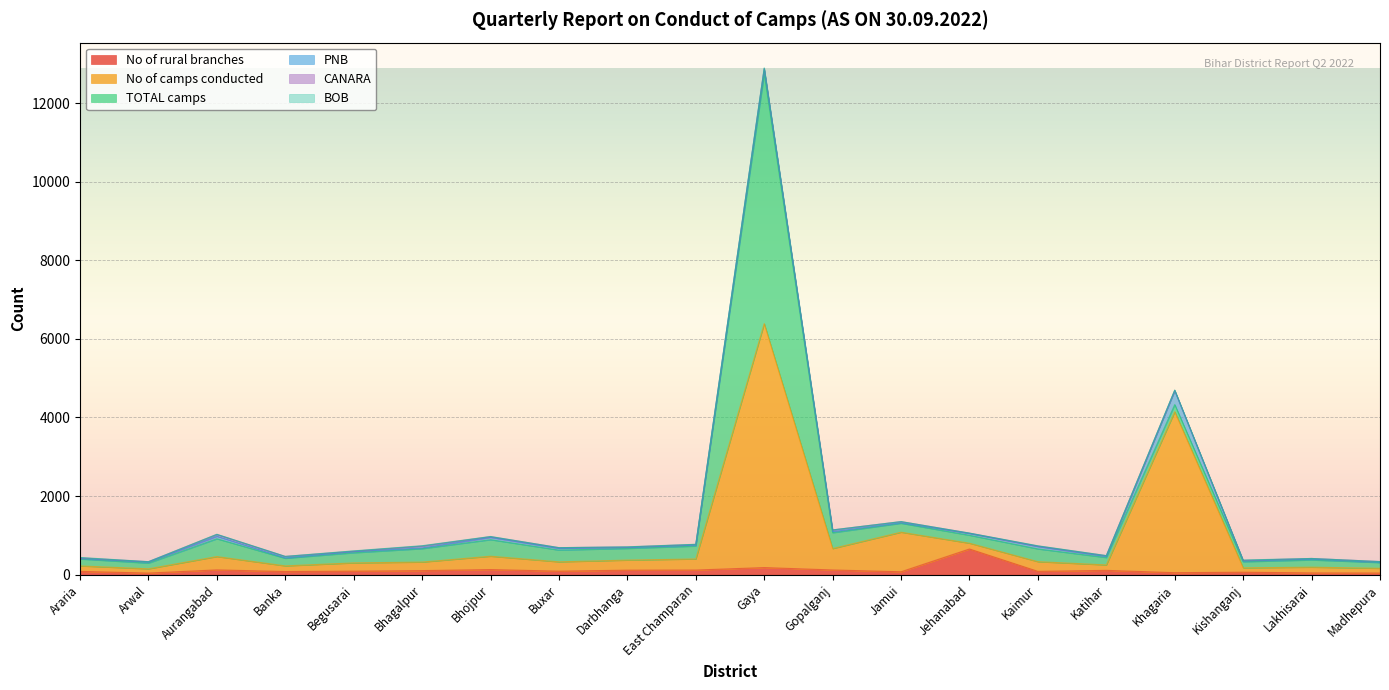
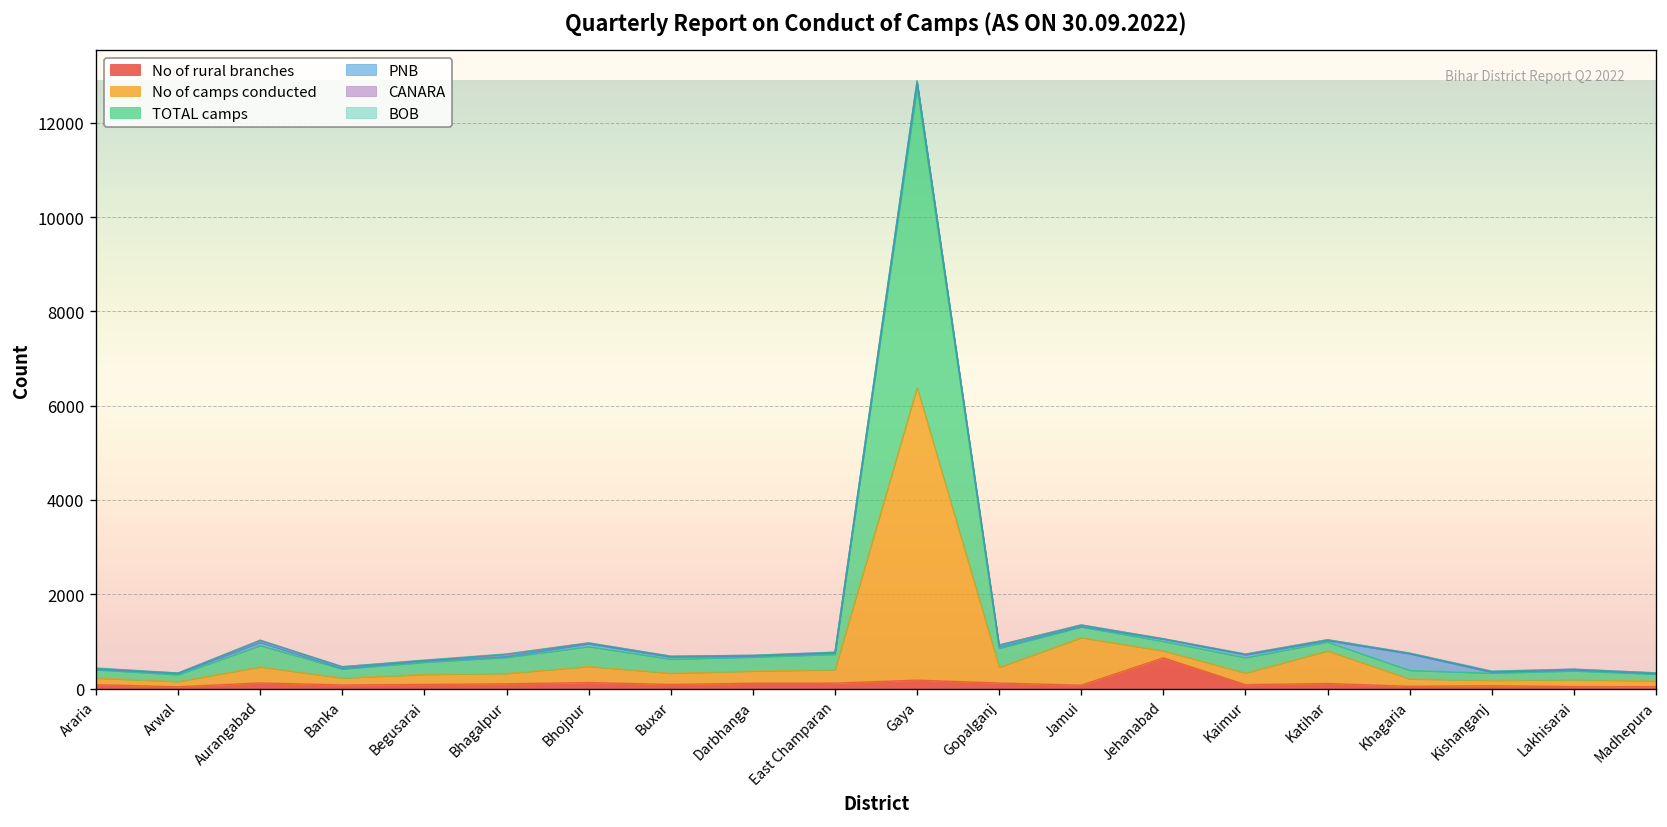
No of camps conducted, Gopalganj: 500 -> 300
No of camps conducted, Katihar: 100 -> 700
No of camps conducted, Khagaria: 4100 -> 200
